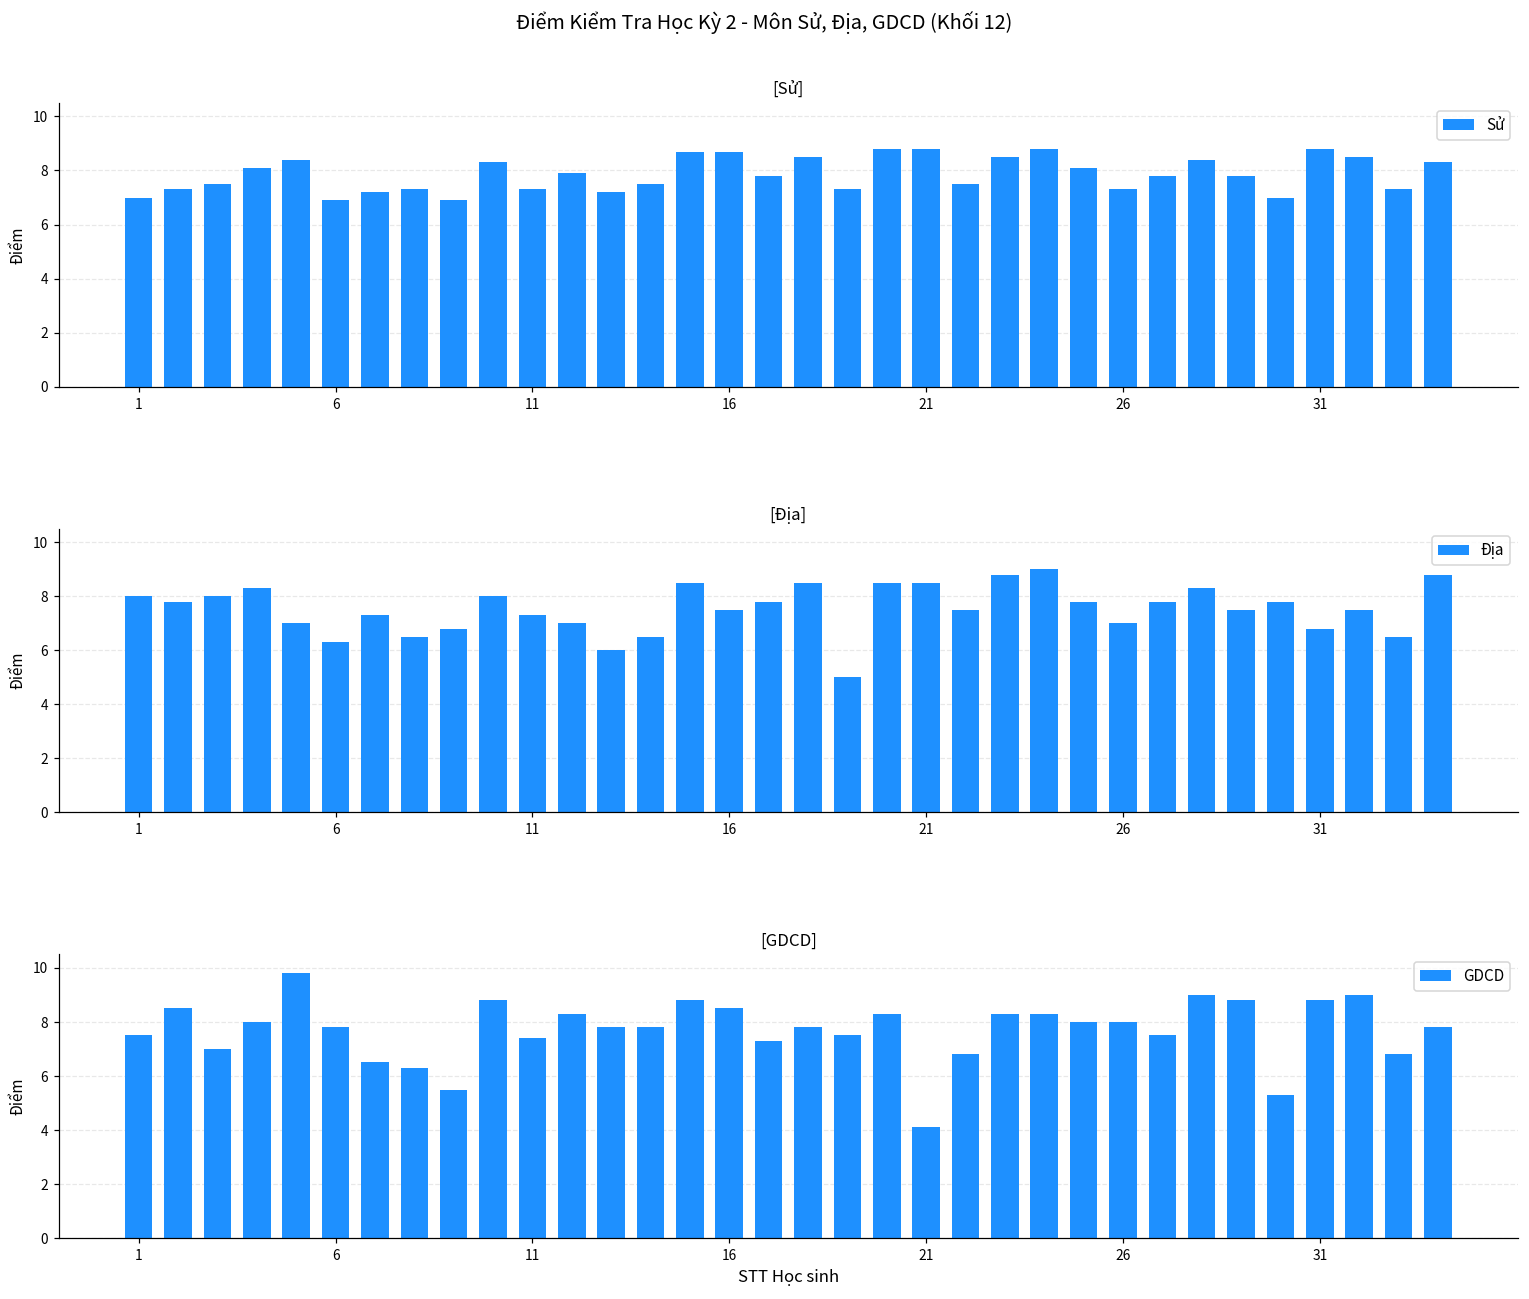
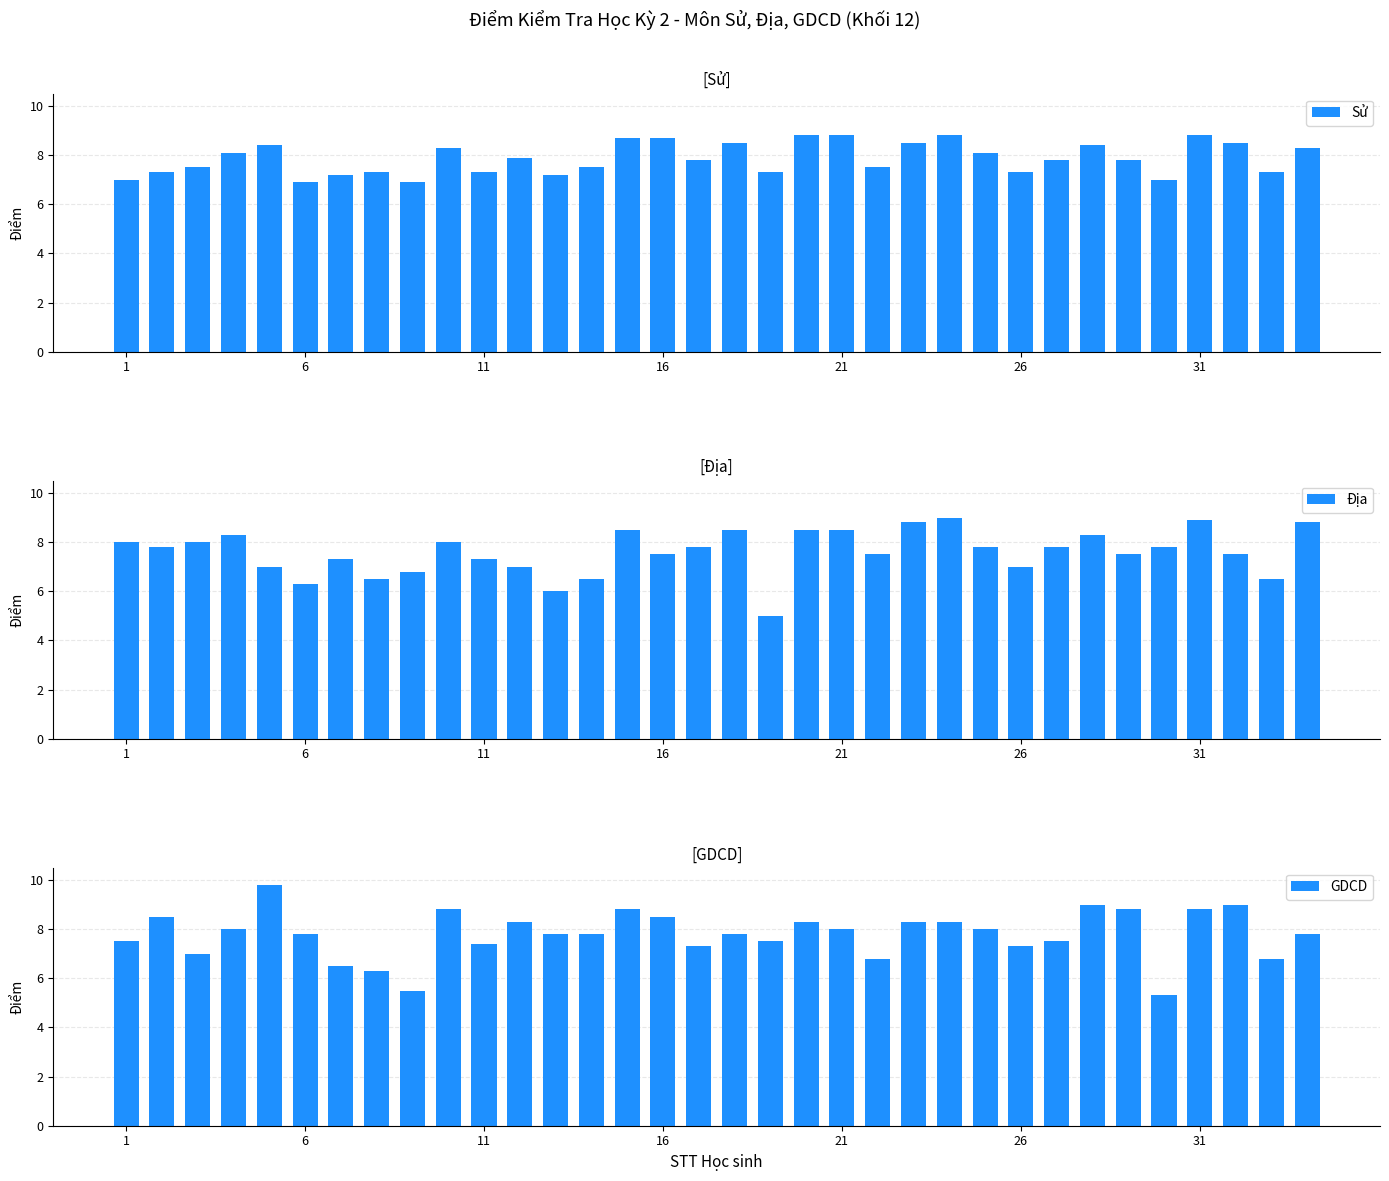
[Địa], 31: 6.8 -> 8.9
[GDCD], 21: 4.1 -> 8.0
[GDCD], 26: 8.0 -> 7.3
